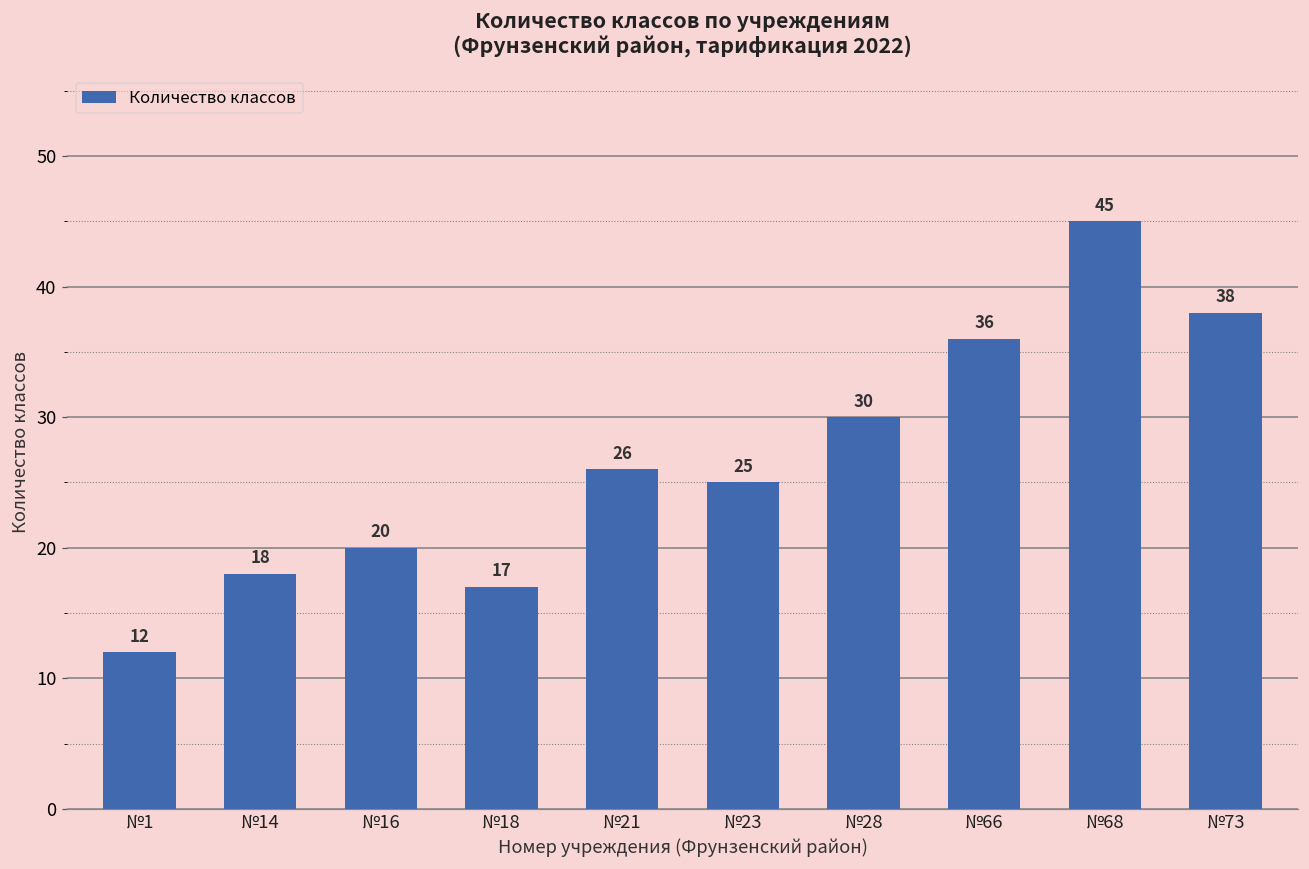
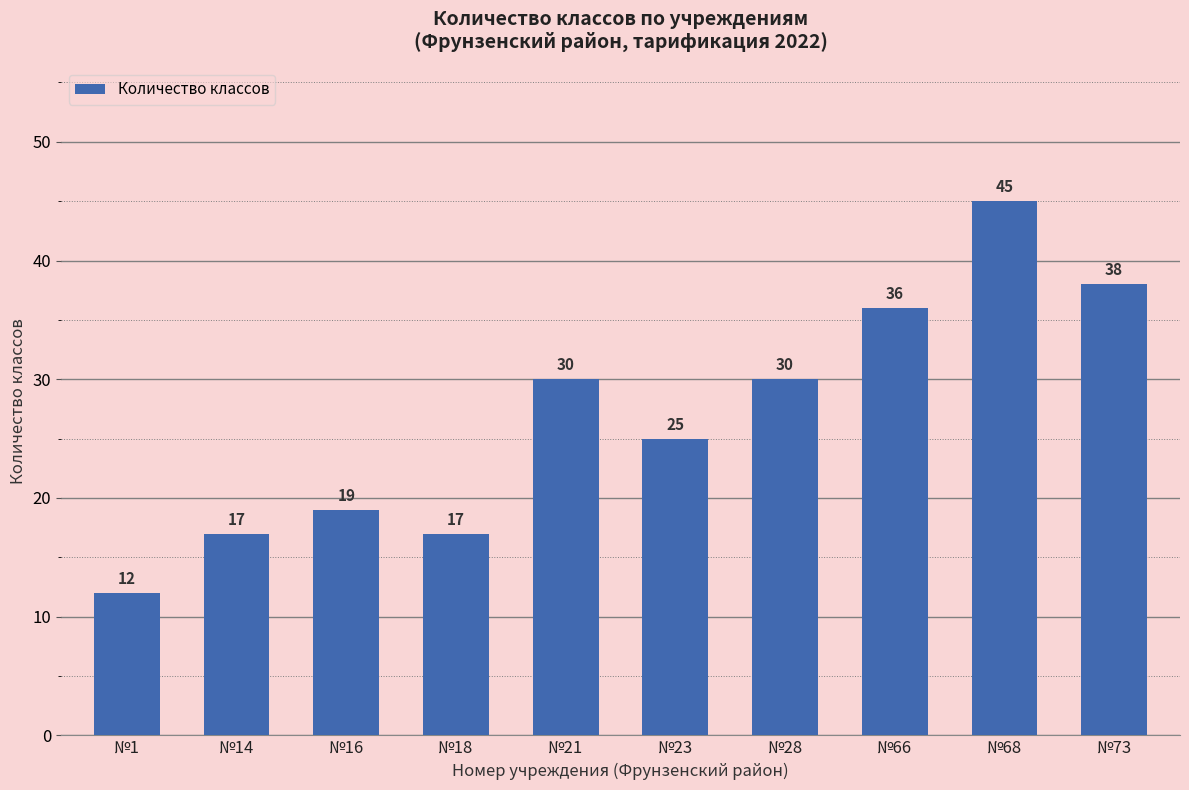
№14: 18 -> 17
№16: 20 -> 19
№21: 26 -> 30
